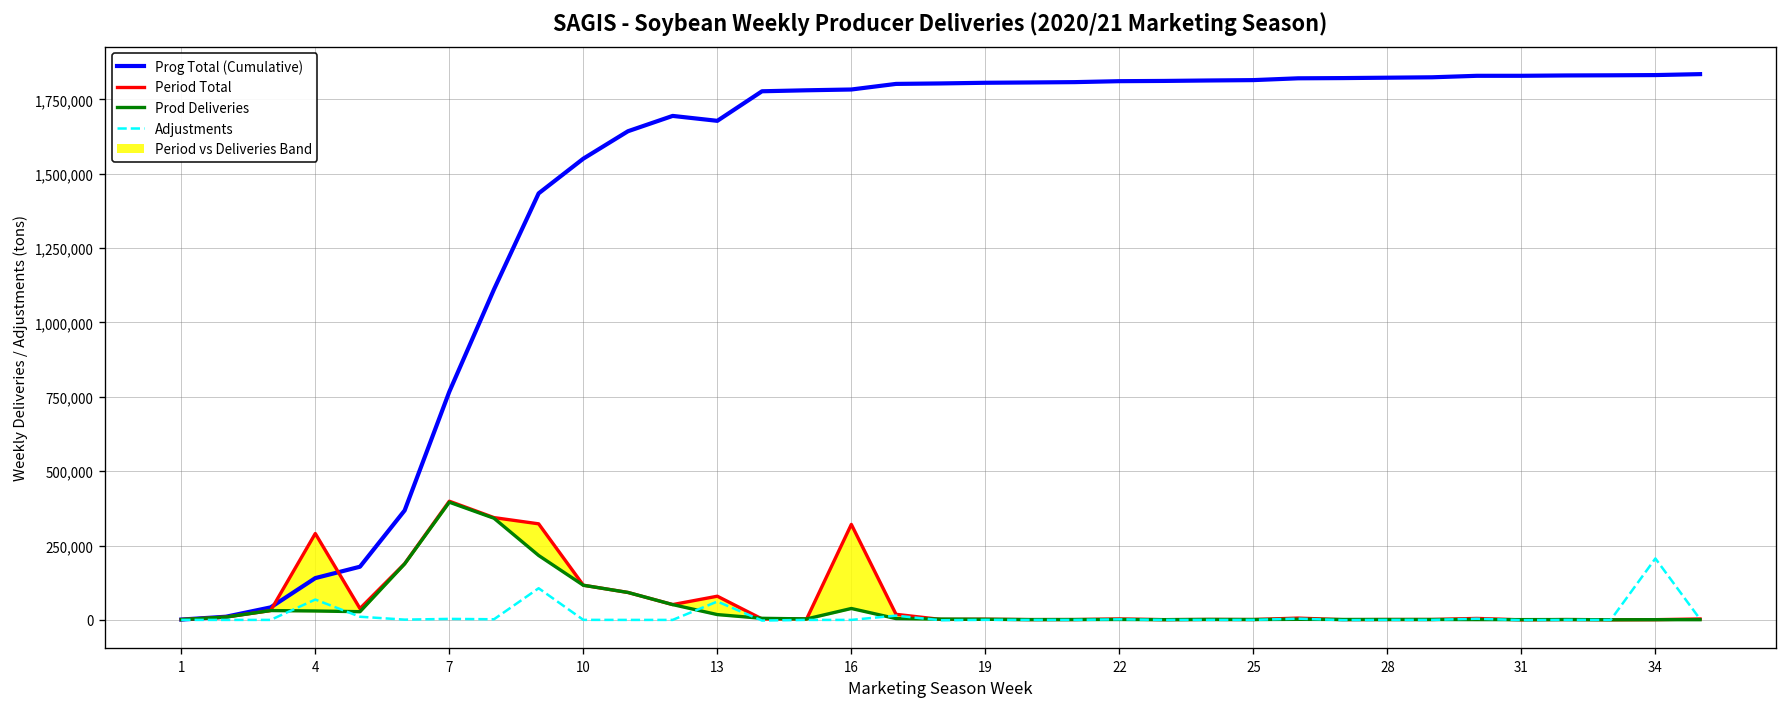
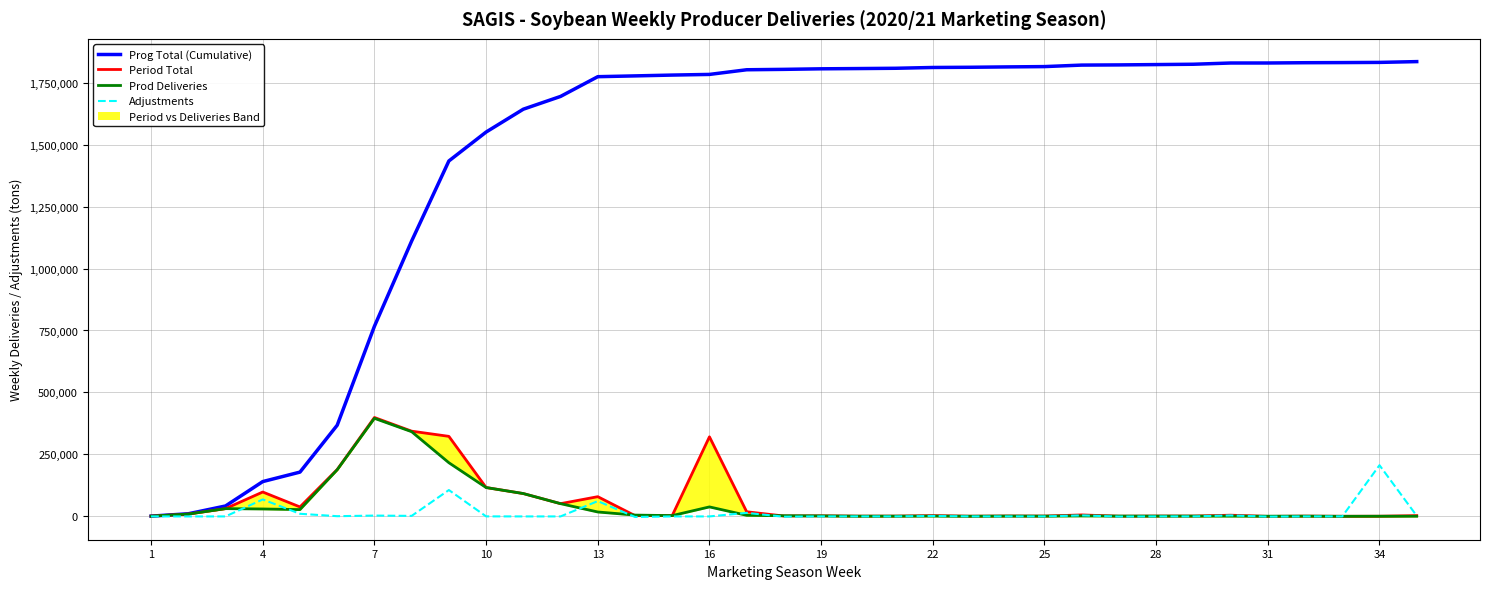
Period Total, 4: 290,000 -> 100,000
Prog Total (Cumulative), 13: 1,680,000 -> 1,770,000
